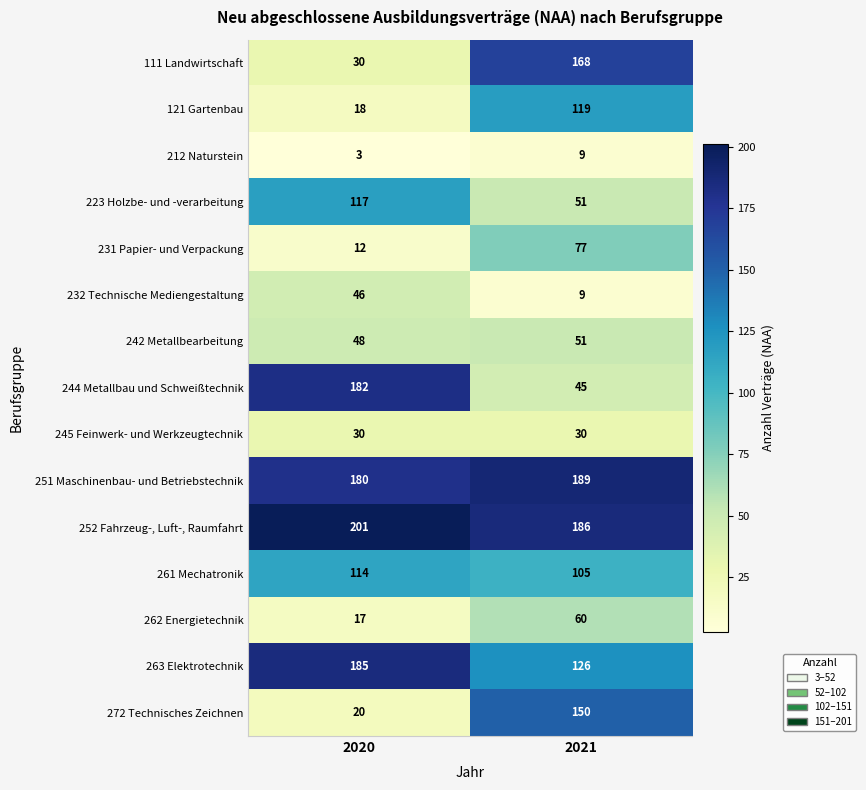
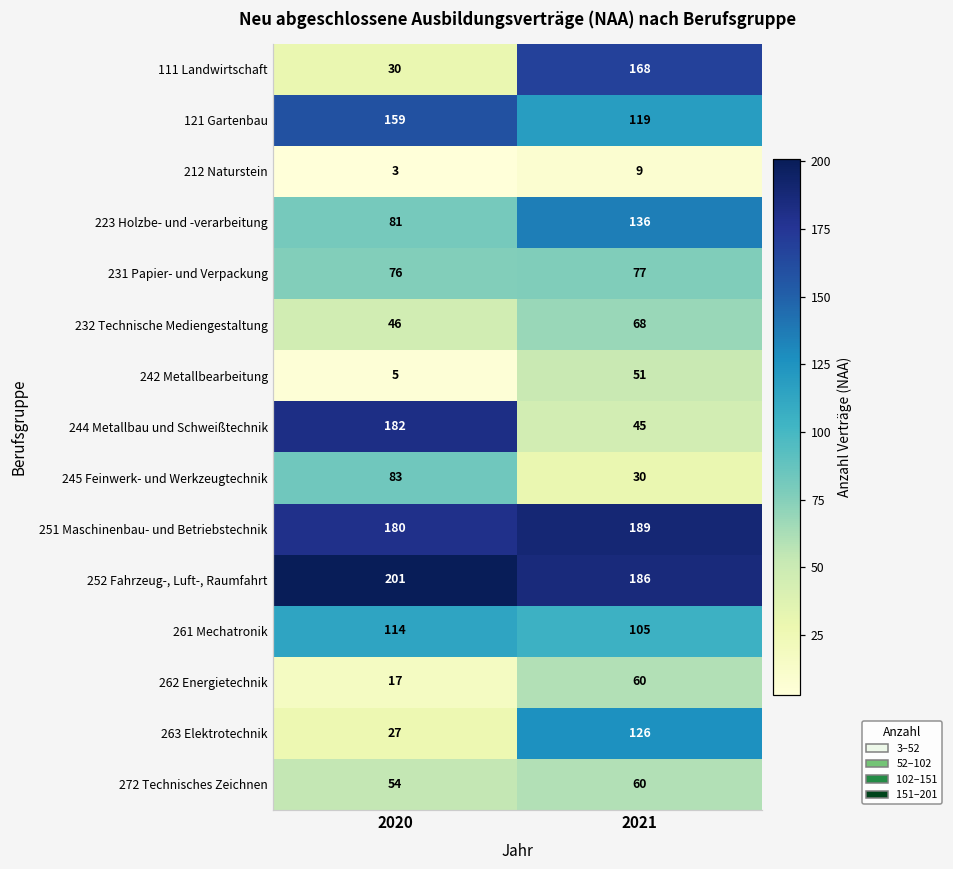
121 Gartenbau, 2020: 18 -> 159
223 Holzbe- und -verarbeitung, 2020: 117 -> 81
223 Holzbe- und -verarbeitung, 2021: 51 -> 136
231 Papier- und Verpackung, 2020: 12 -> 76
232 Technische Mediengestaltung, 2021: 9 -> 68
242 Metallbearbeitung, 2020: 48 -> 5
245 Feinwerk- und Werkzeugtechnik, 2020: 30 -> 83
263 Elektrotechnik, 2020: 185 -> 27
272 Technisches Zeichnen, 2020: 20 -> 54
272 Technisches Zeichnen, 2021: 150 -> 60
